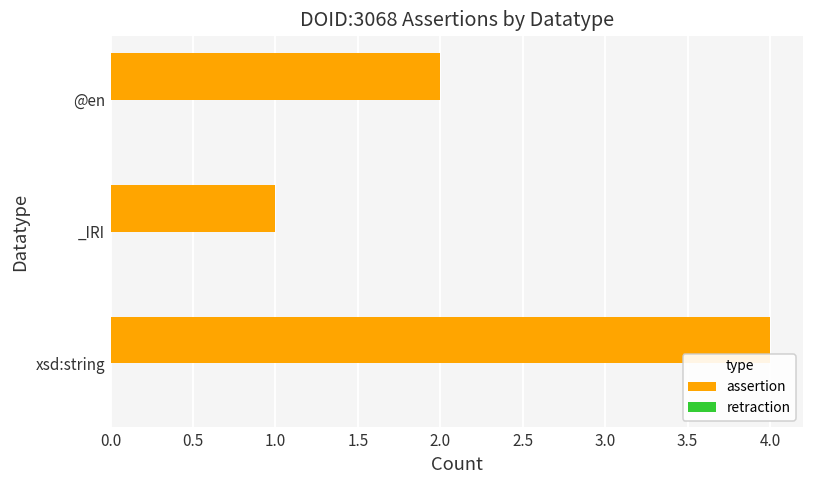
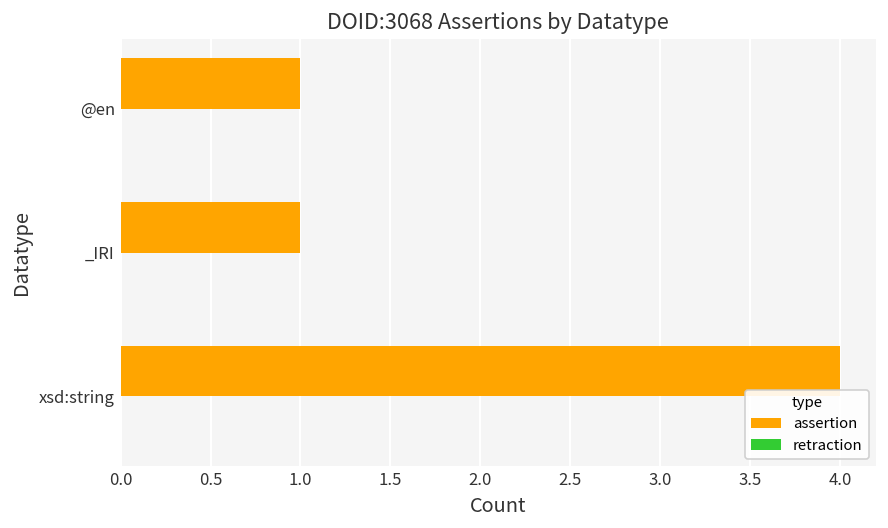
assertion, @en: 2 -> 1
